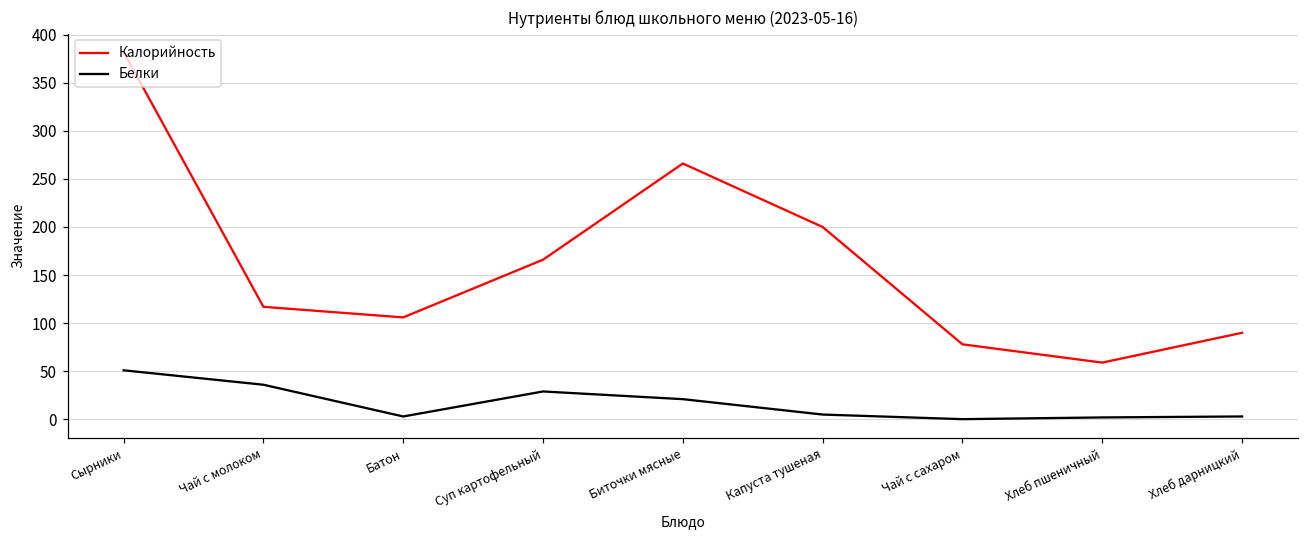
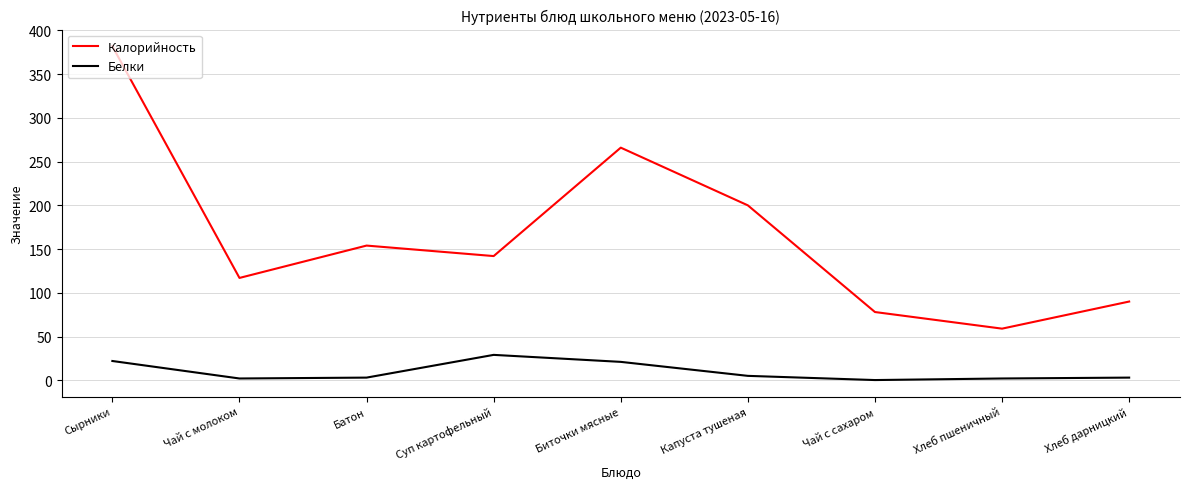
Белки, Сырники: 50 -> 20
Белки, Чай с молоком: 40 -> 0
Калорийность, Батон: 110 -> 150
Калорийность, Суп картофельный: 170 -> 140
